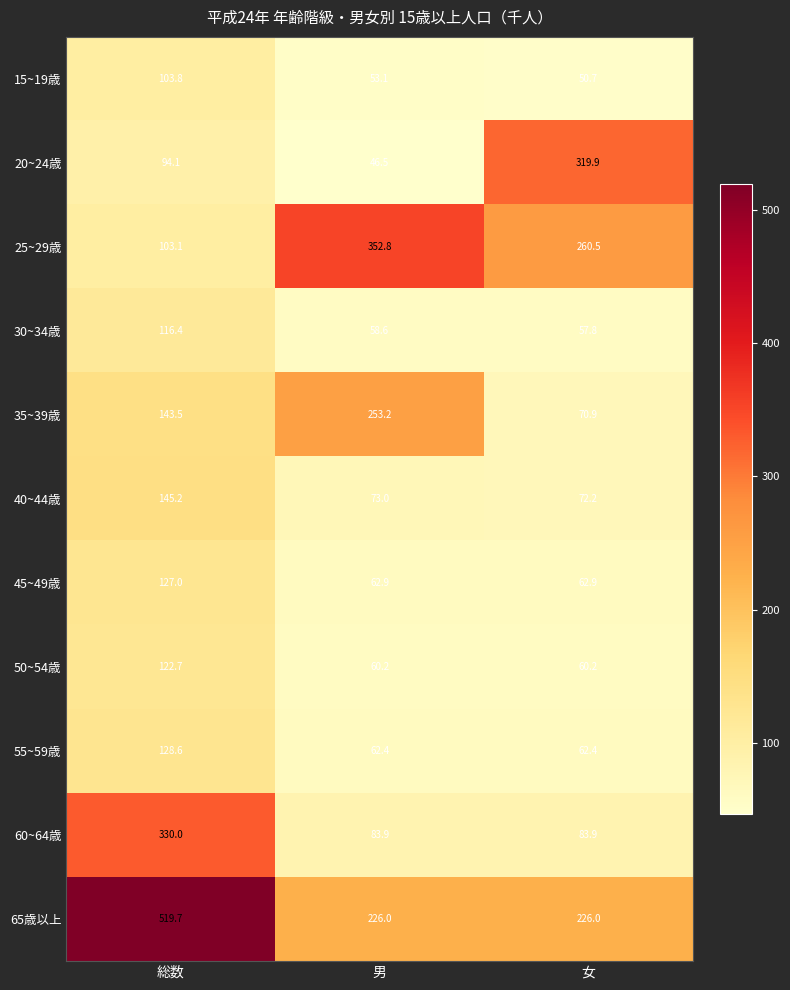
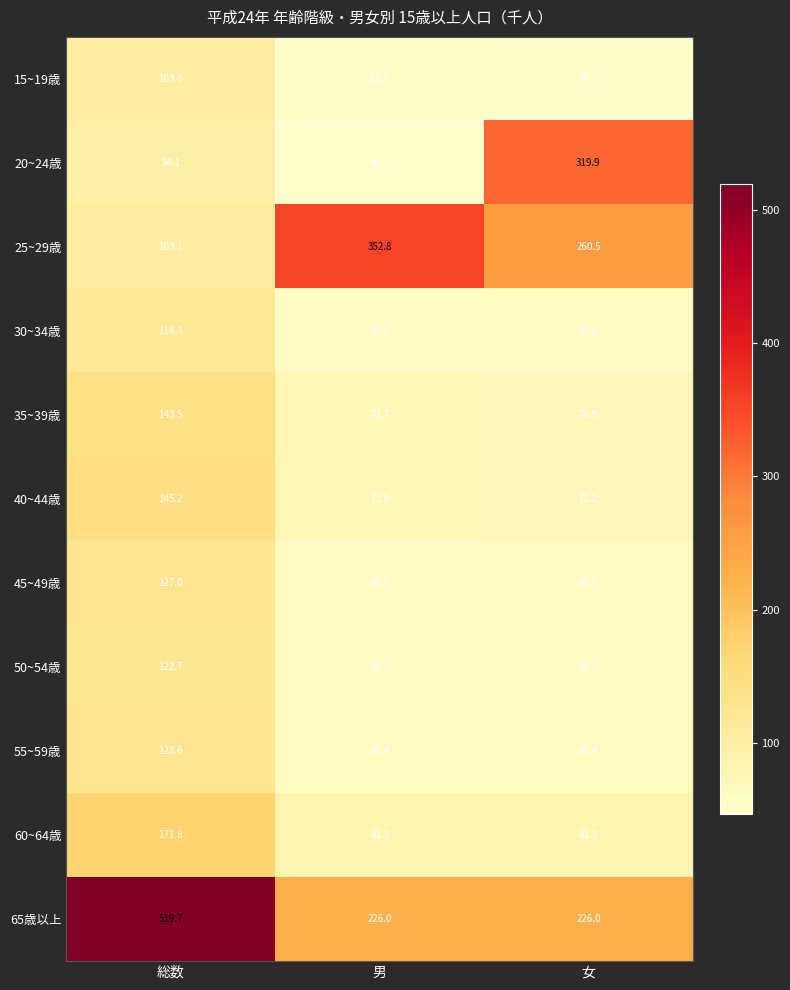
35~39歳, 男: 253.2 -> 72.7
60~64歳, 総数: 330.0 -> 171.8
